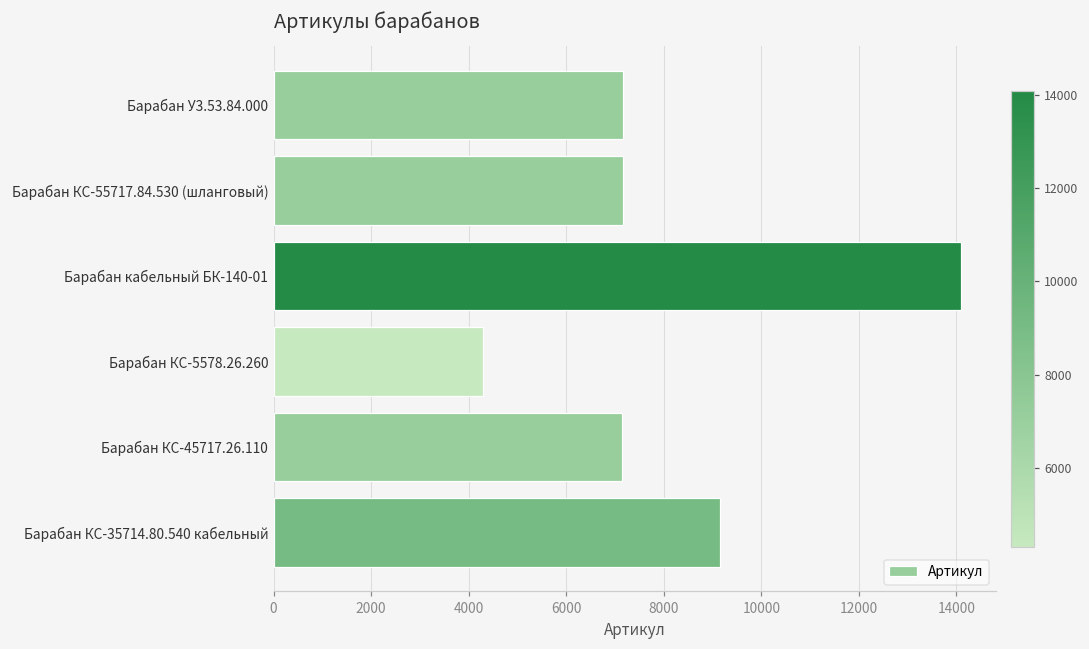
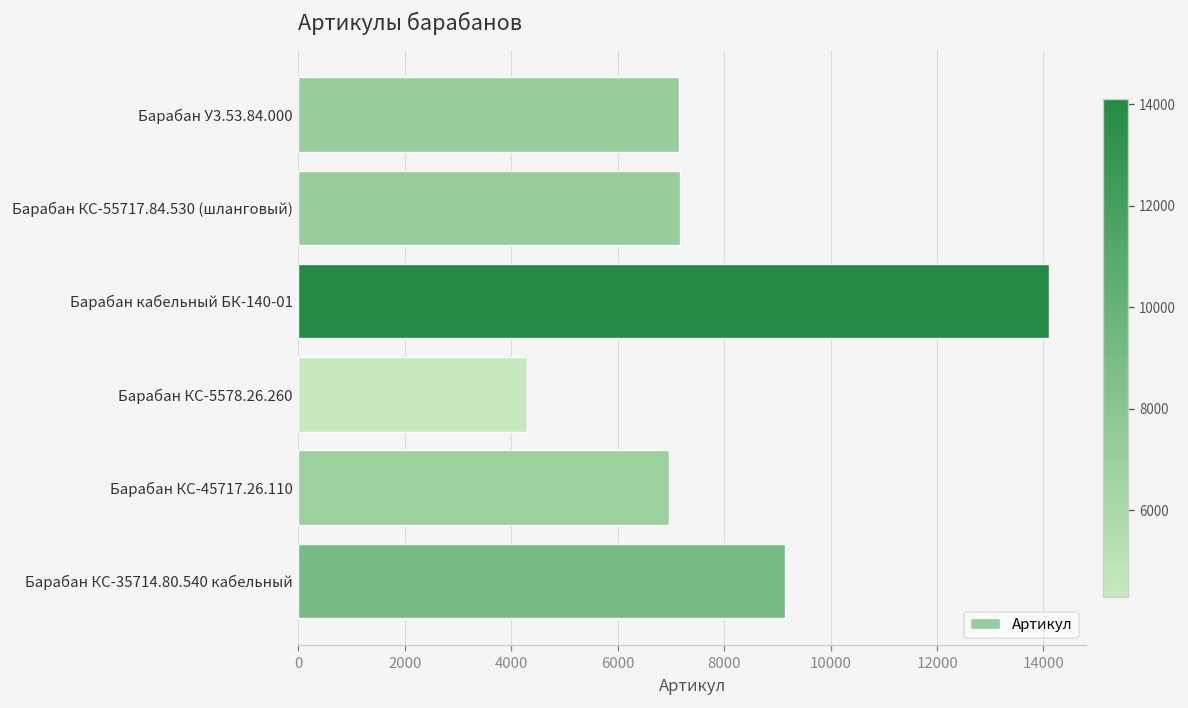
Барабан КС-45717.26.110: 7200 -> 7000
